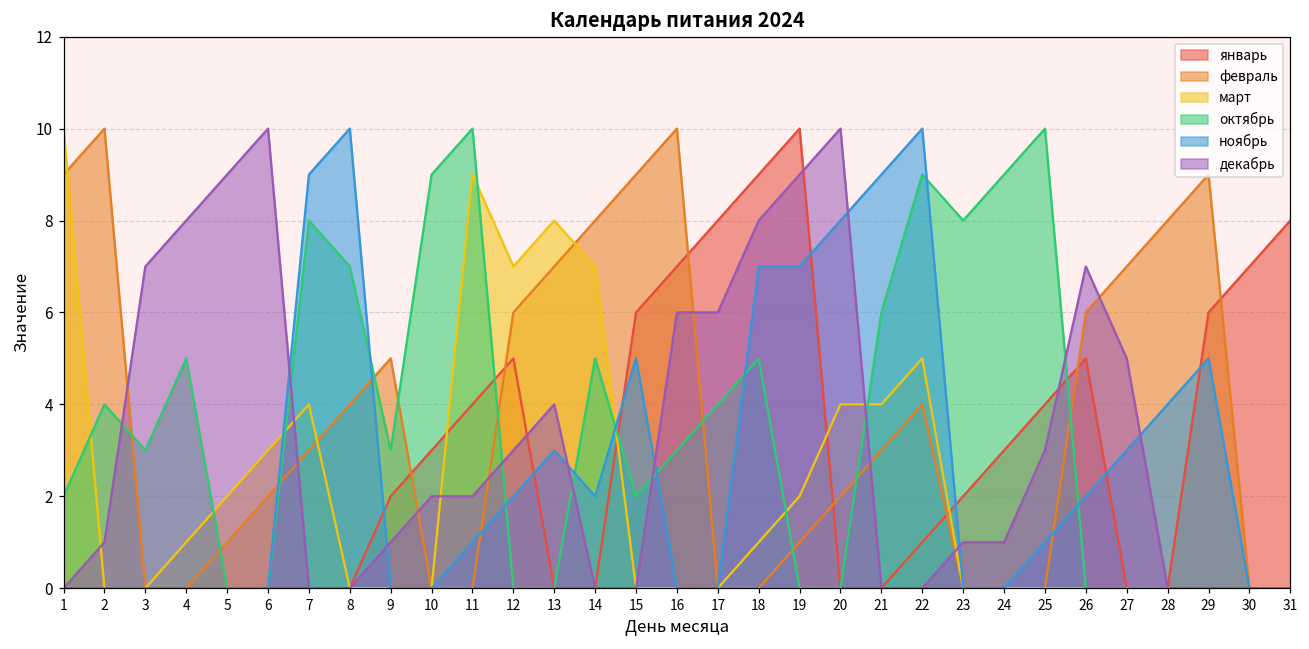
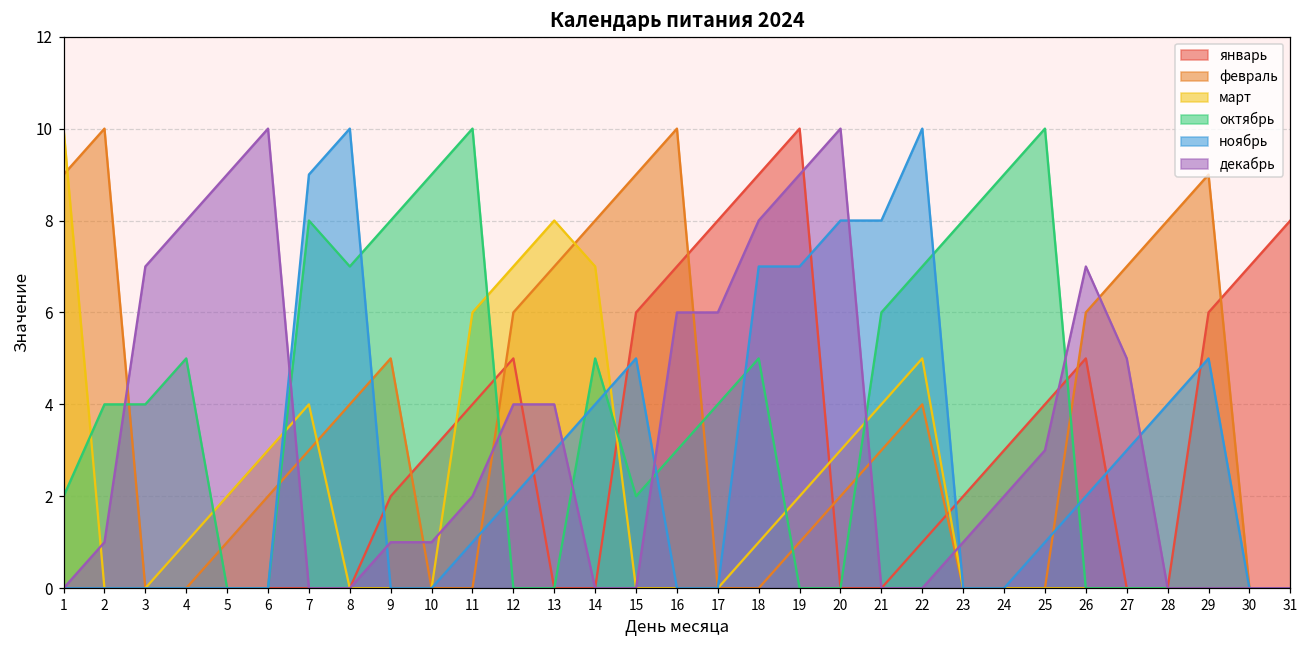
октябрь, 3: 3 -> 4
октябрь, 9: 3 -> 8
декабрь, 10: 2 -> 1
март, 11: 9 -> 6
декабрь, 12: 3 -> 4
ноябрь, 14: 2 -> 4
март, 20: 4 -> 3
ноябрь, 21: 9 -> 8
октябрь, 22: 9 -> 7
декабрь, 24: 1 -> 2
